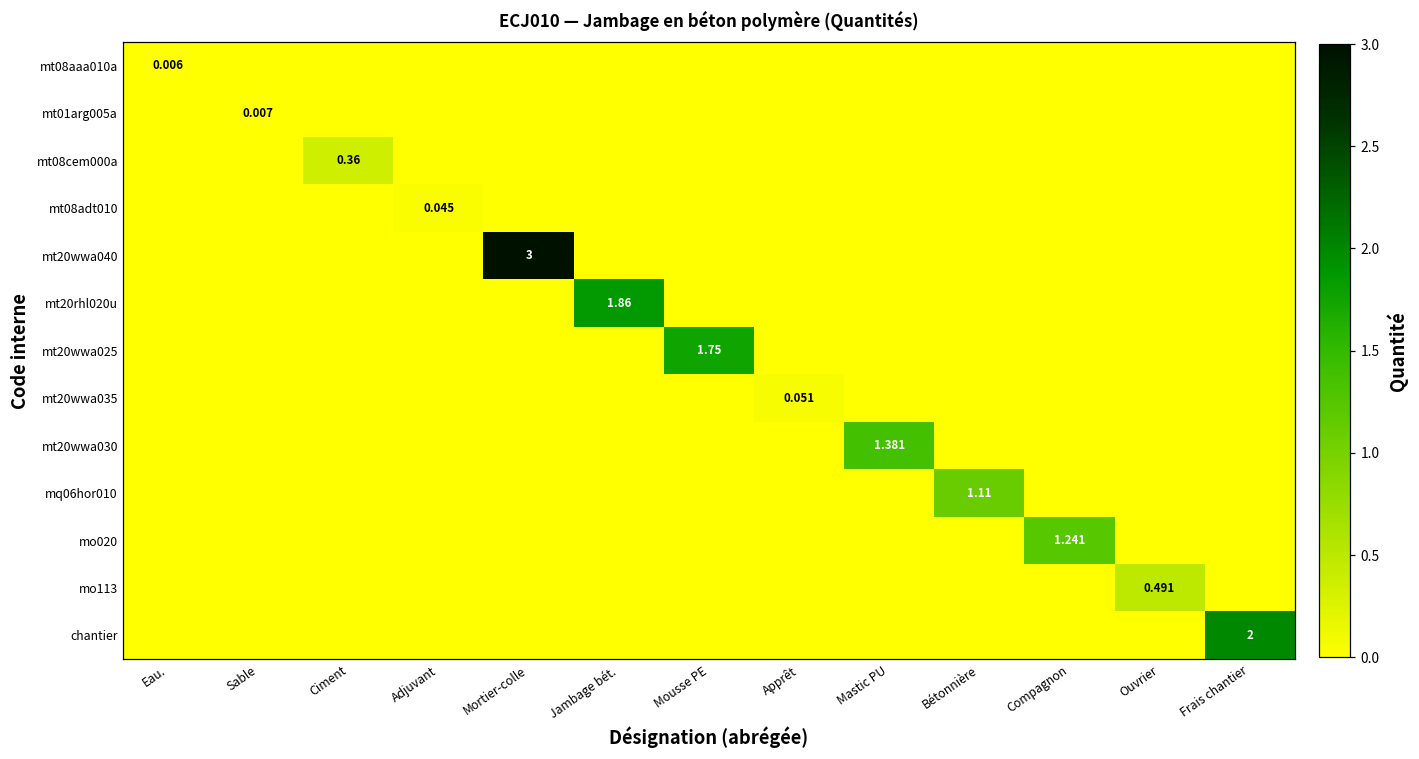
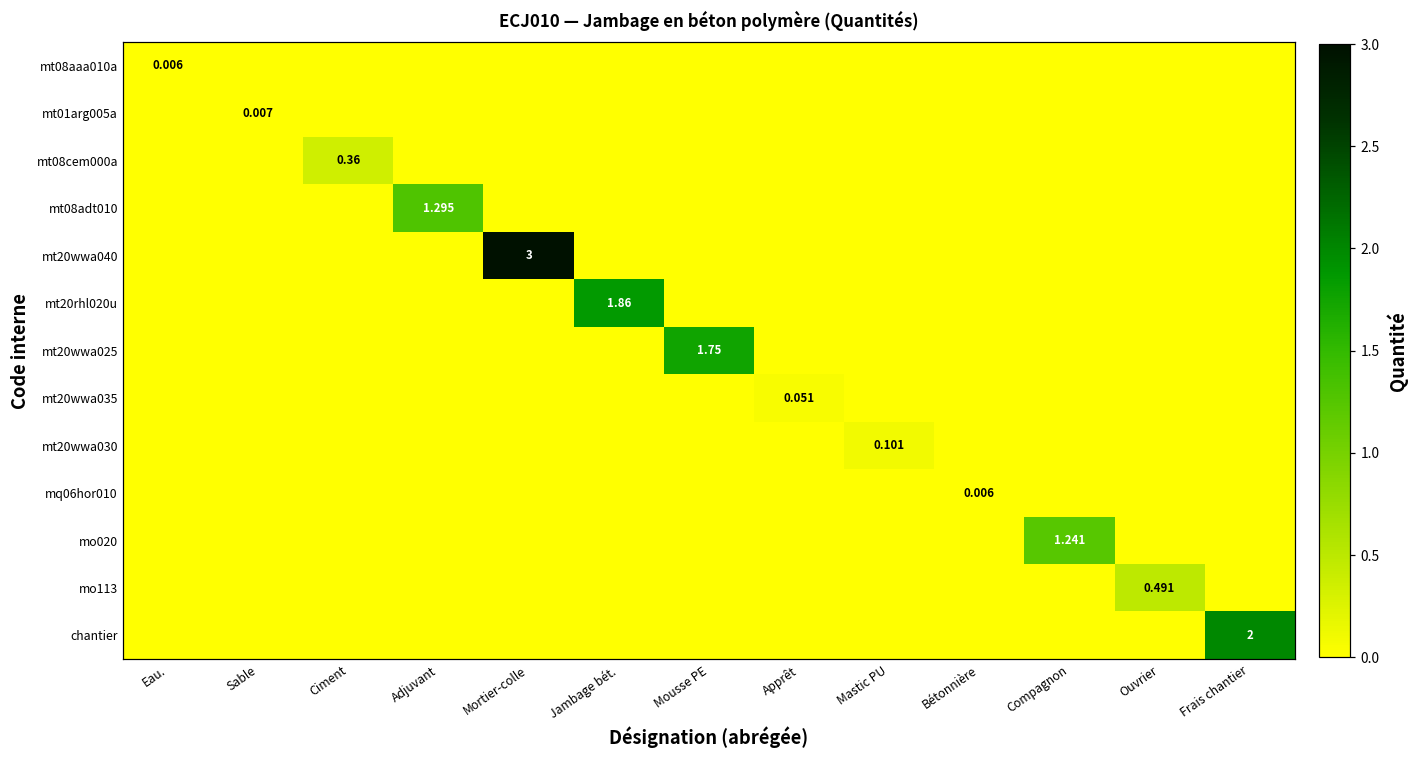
mt08adt010, Adjuvant: 0.045 -> 1.295
mt20wwa030, Mastic PU: 1.381 -> 0.101
mq06hor010, Bétonnière: 1.11 -> 0.006
